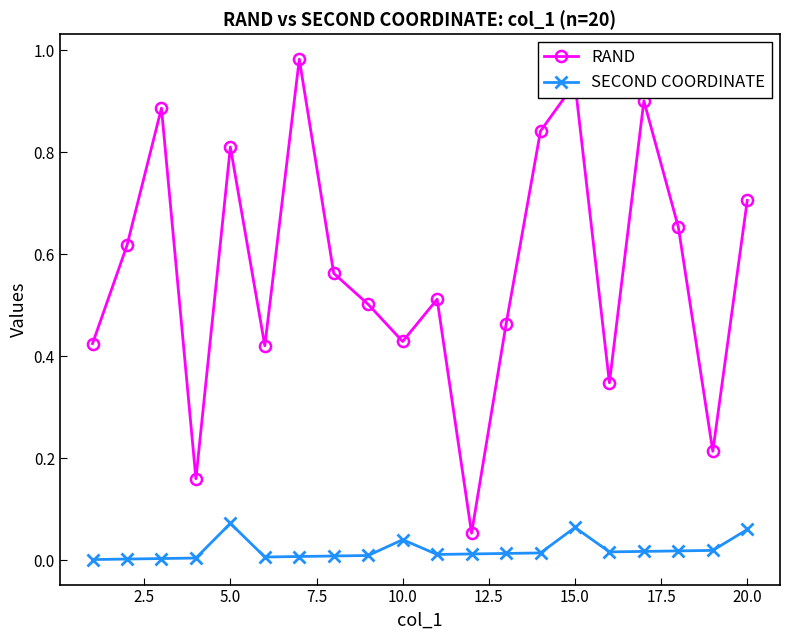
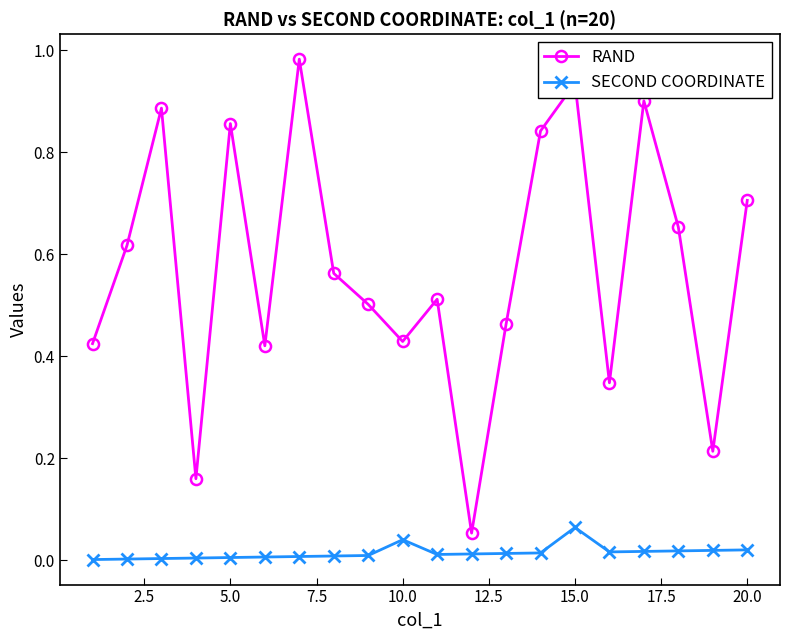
RAND, 5.0: 0.81 -> 0.86
SECOND COORDINATE, 5.0: 0.07 -> 0.01
SECOND COORDINATE, 20.0: 0.06 -> 0.02
